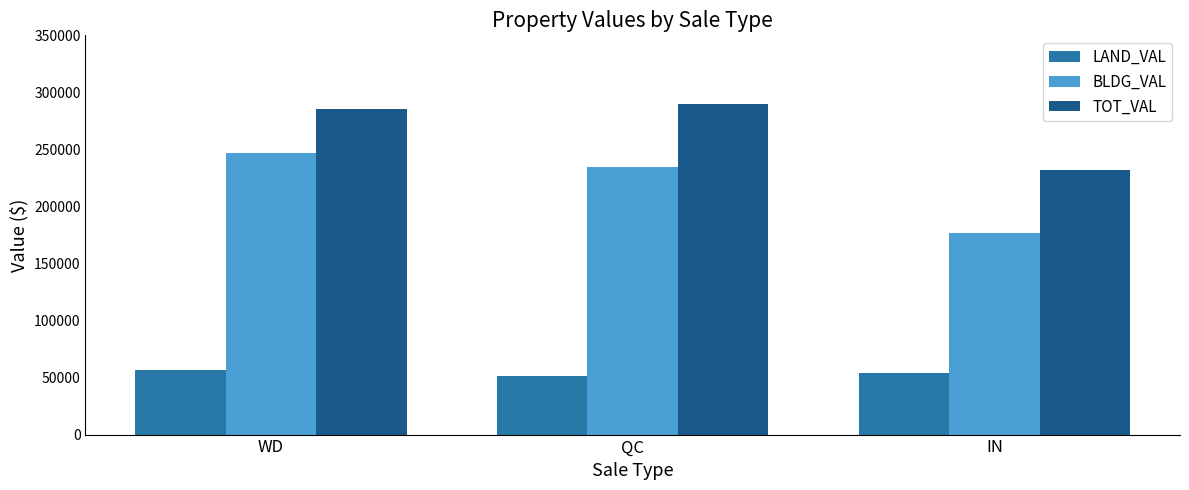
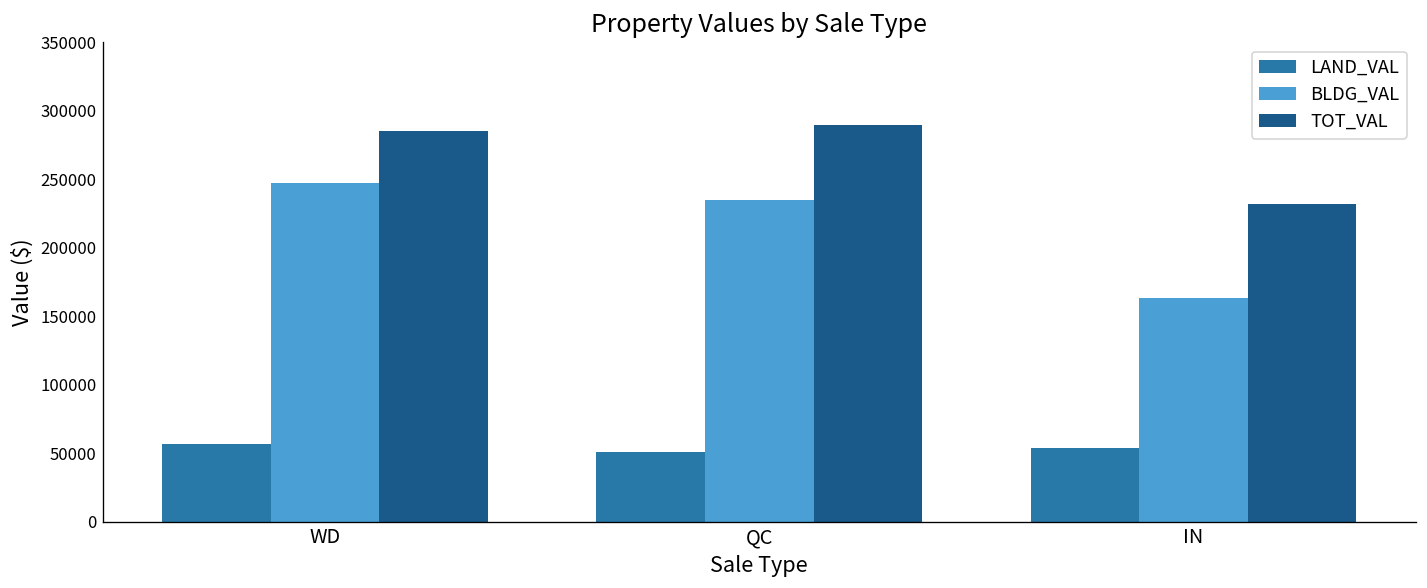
BLDG_VAL, IN: 177000 -> 163000
